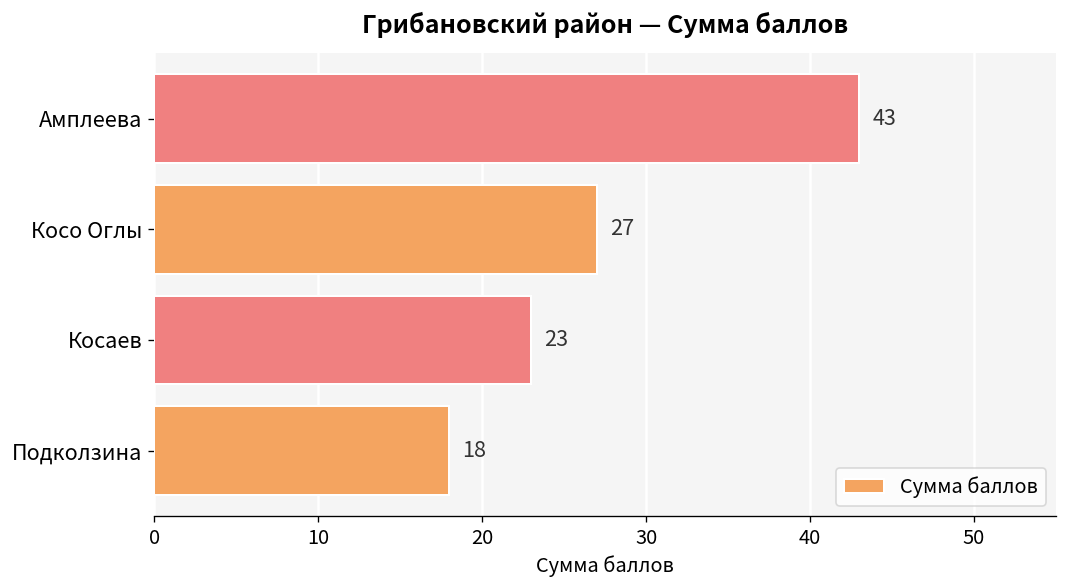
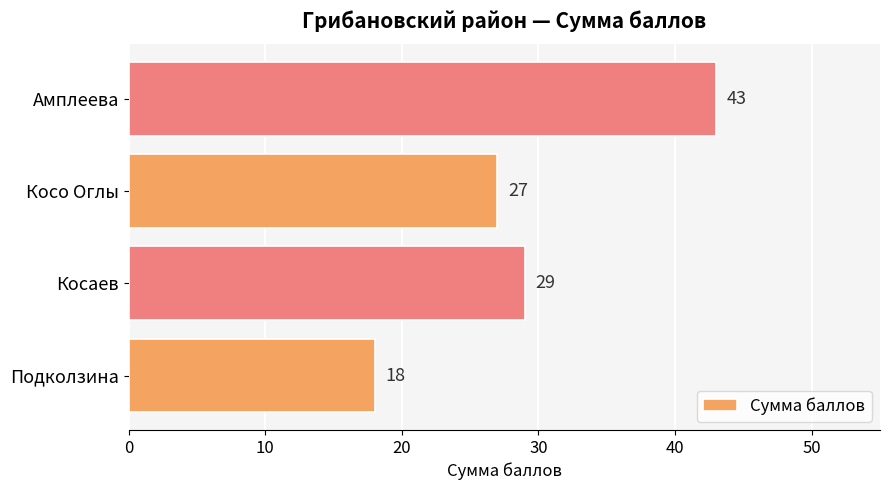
Косаев: 23 -> 29
